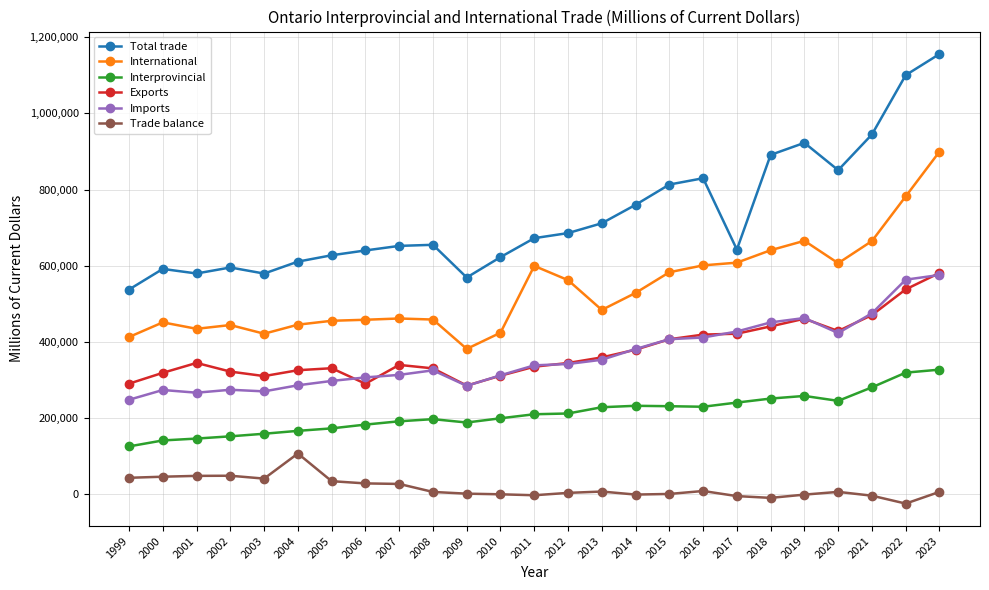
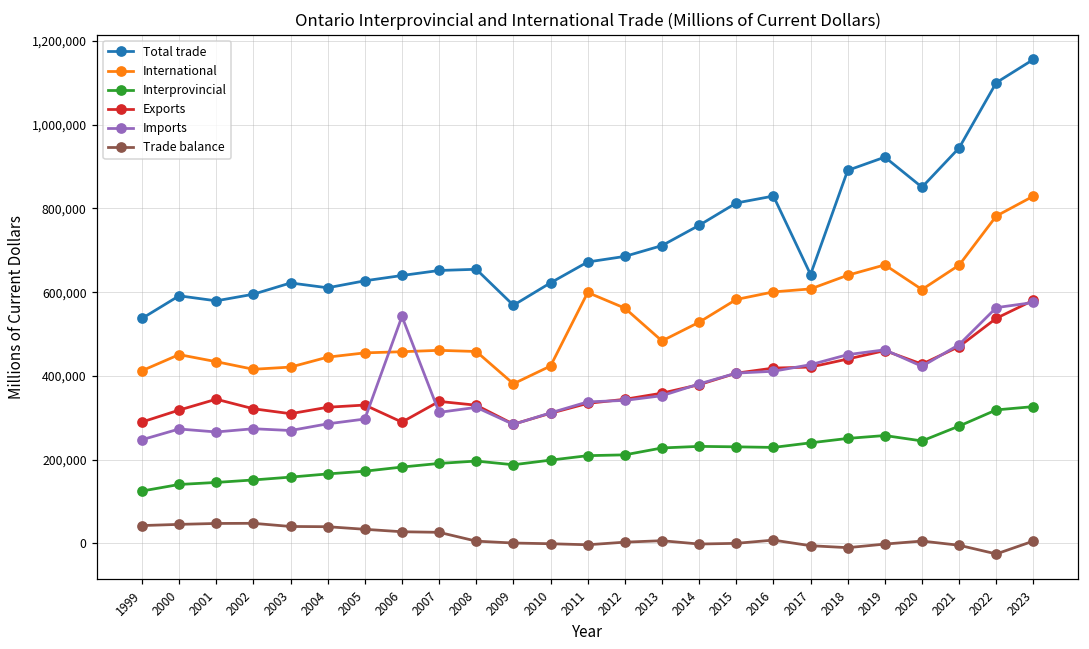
International, 2002: 440,000 -> 420,000
Total trade, 2003: 580,000 -> 620,000
Trade balance, 2004: 110,000 -> 40,000
Imports, 2006: 310,000 -> 540,000
International, 2023: 900,000 -> 830,000
